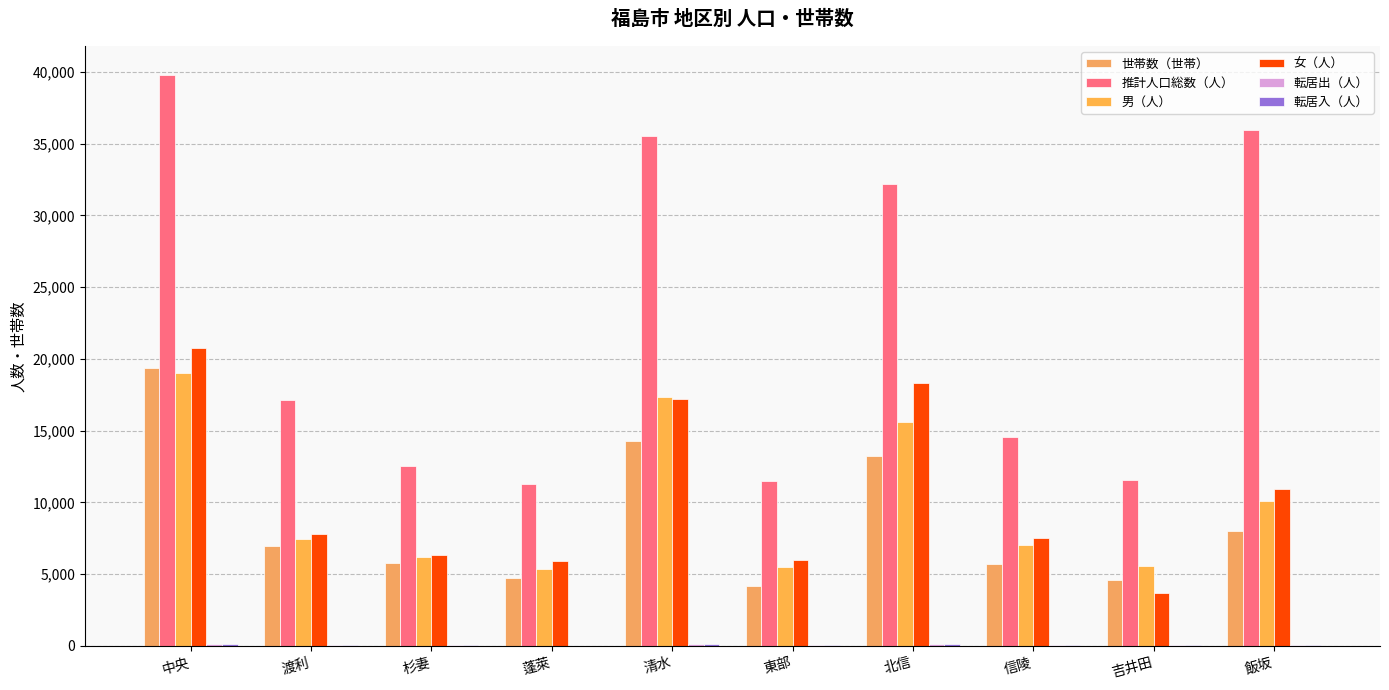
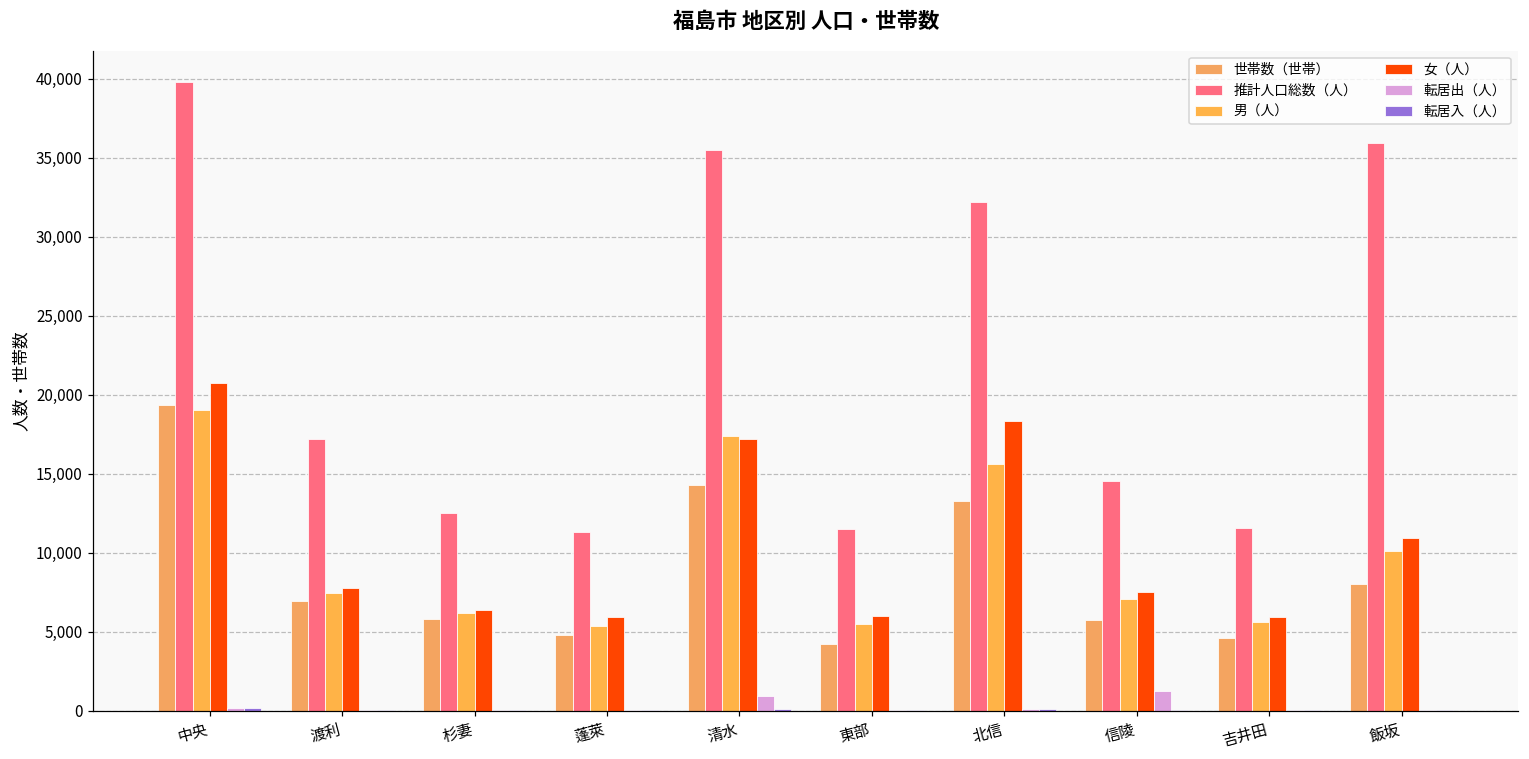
転居出（人）, 清水: 100 -> 1,000
転居出（人）, 信陵: 100 -> 1,200
女（人）, 吉井田: 3,700 -> 5,900
